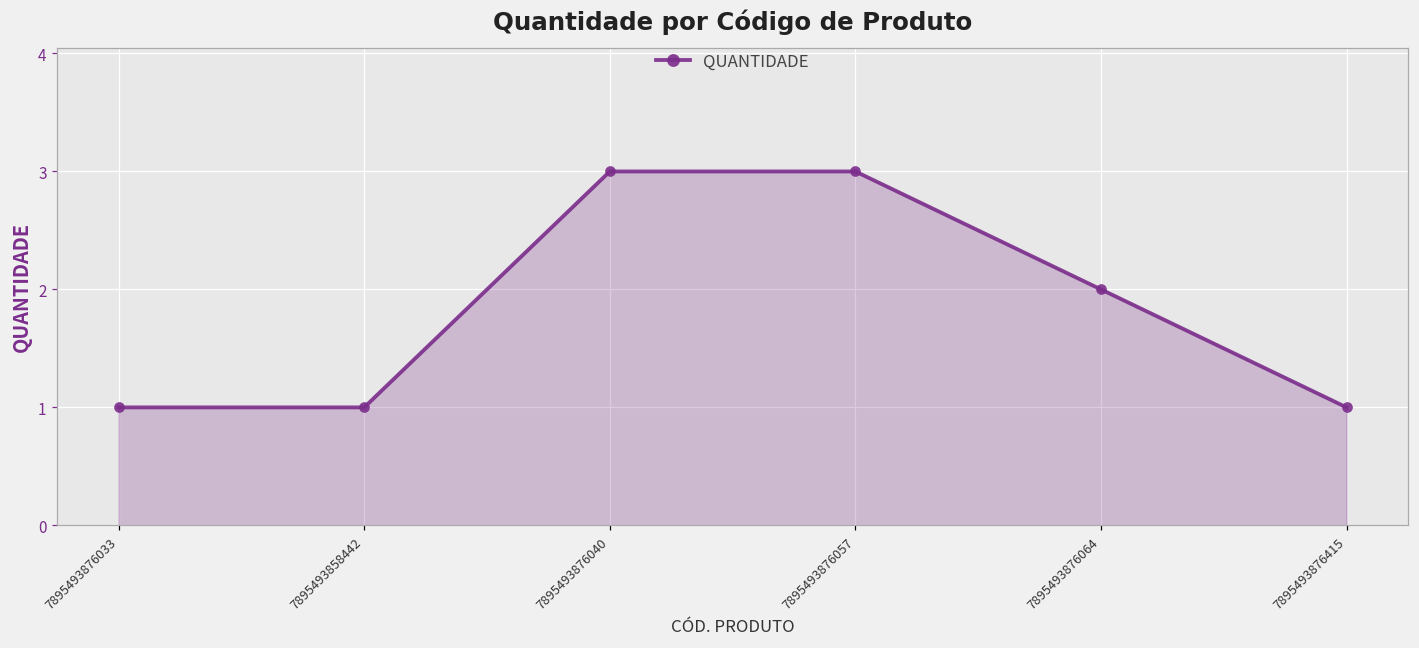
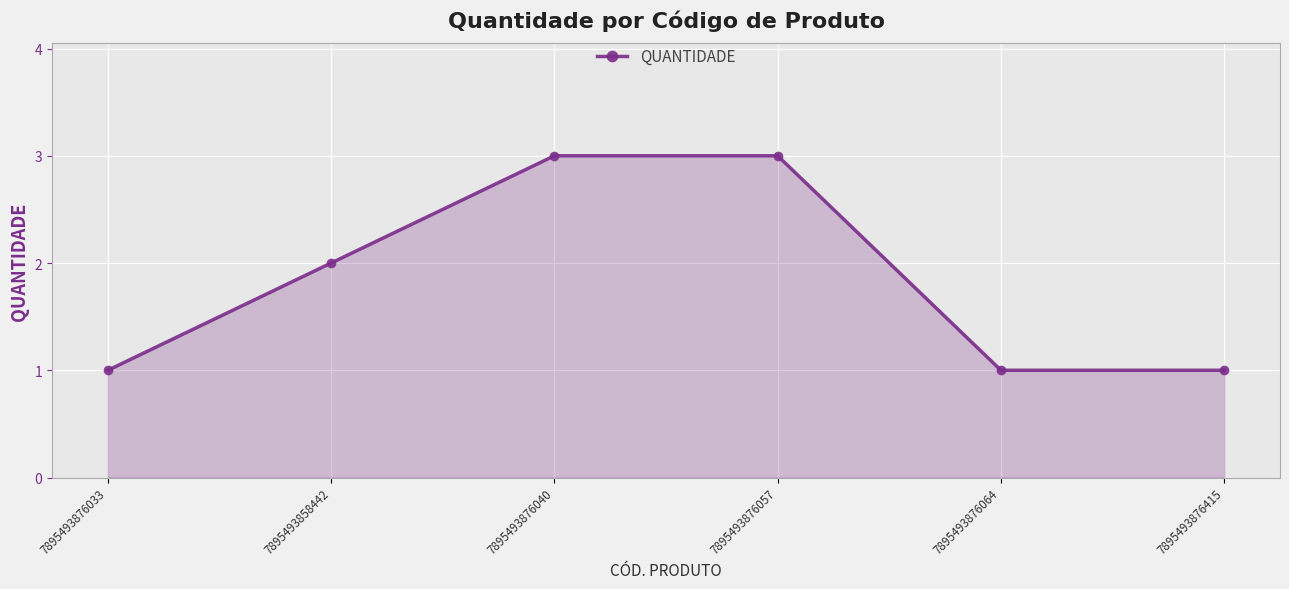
7895493858442: 1 -> 2
7895493876064: 2 -> 1
